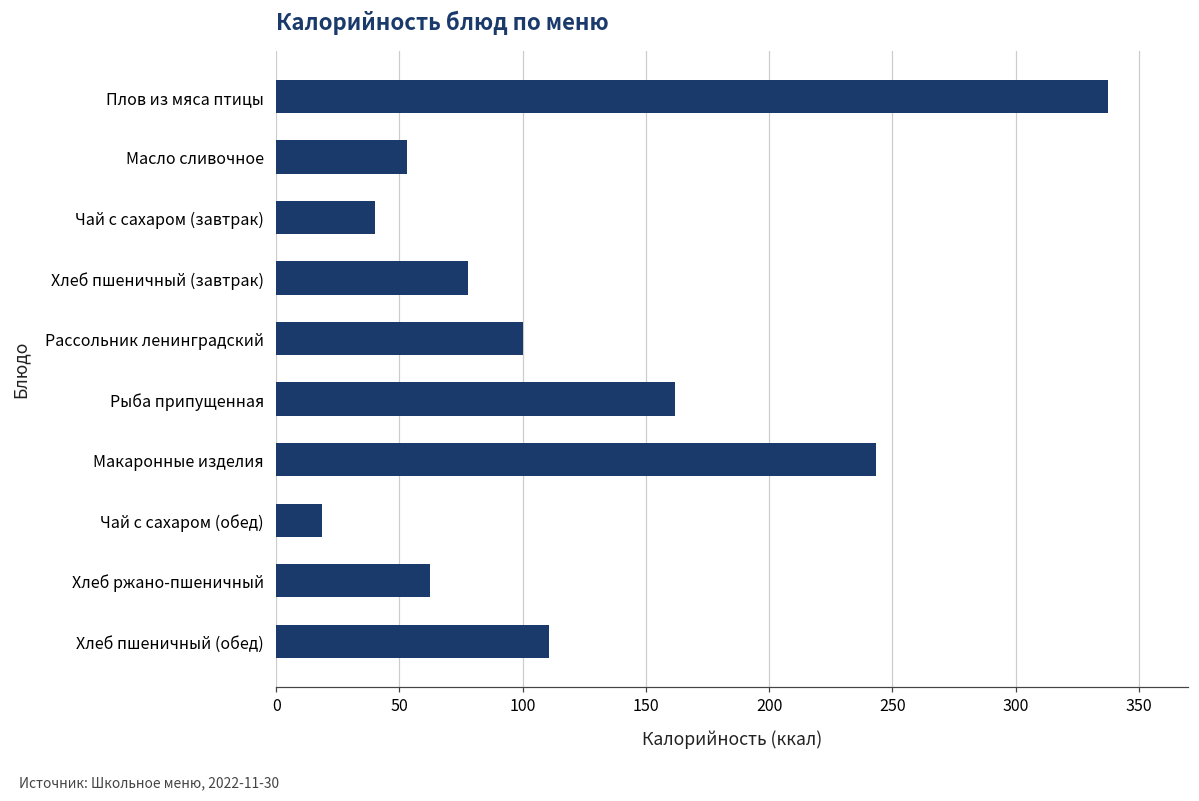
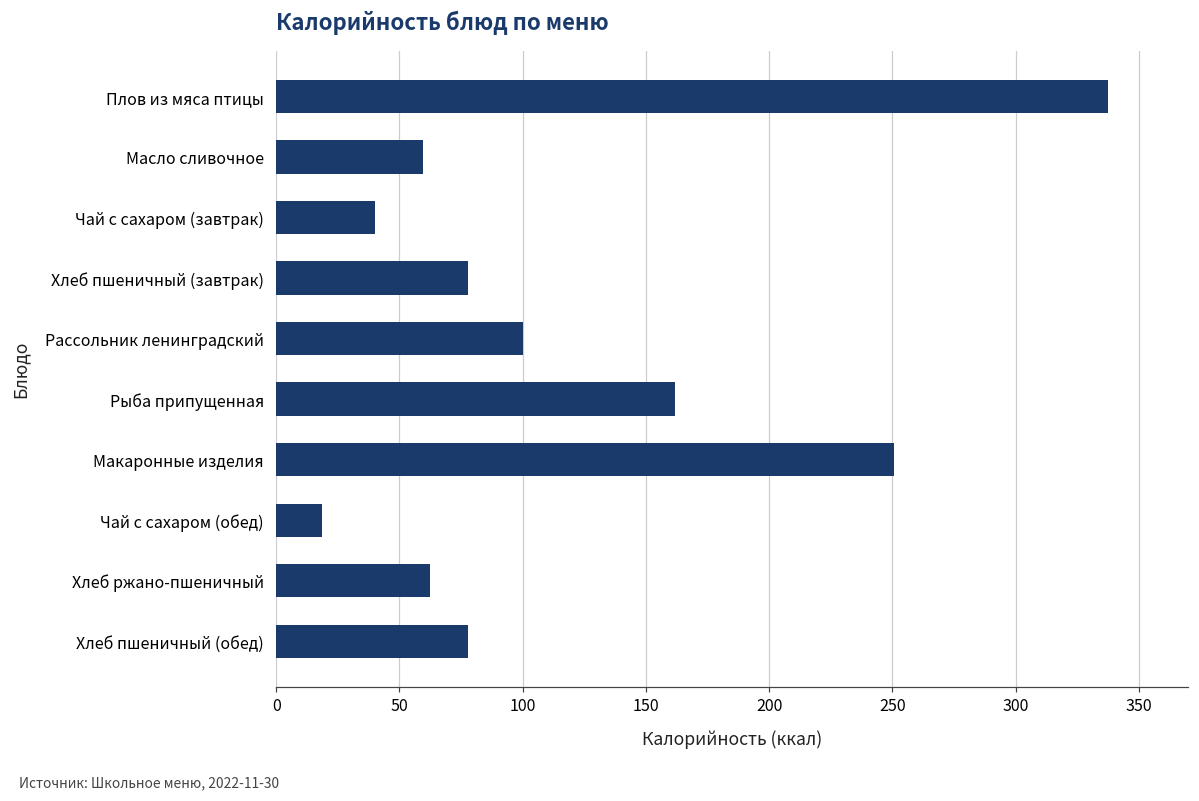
Масло сливочное: 53 -> 60
Макаронные изделия: 244 -> 251
Хлеб пшеничный (обед): 111 -> 78
